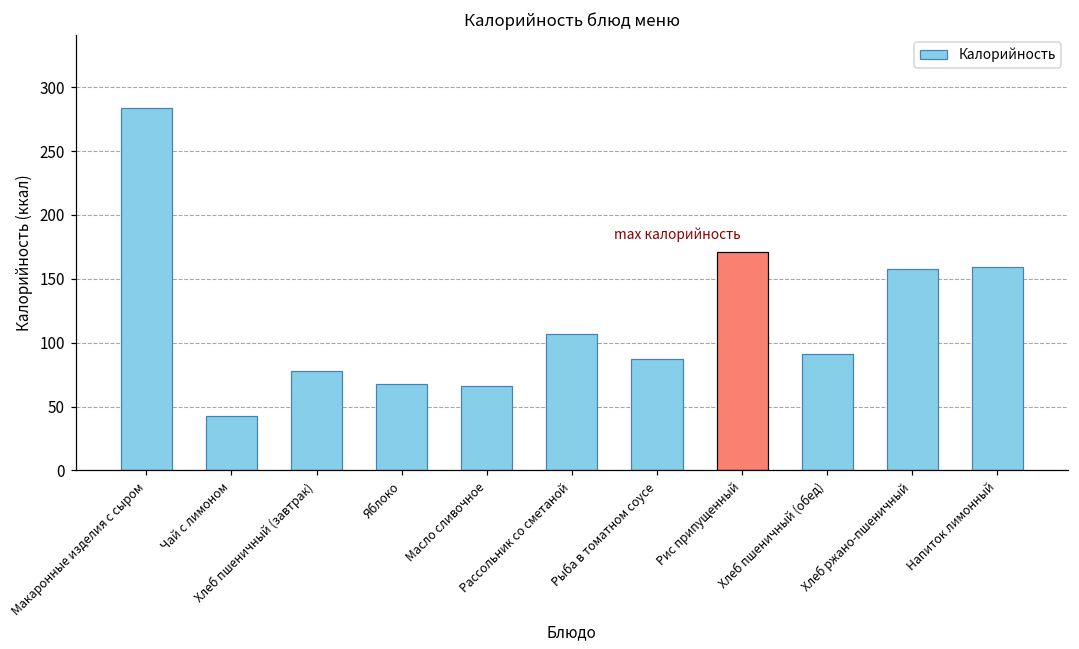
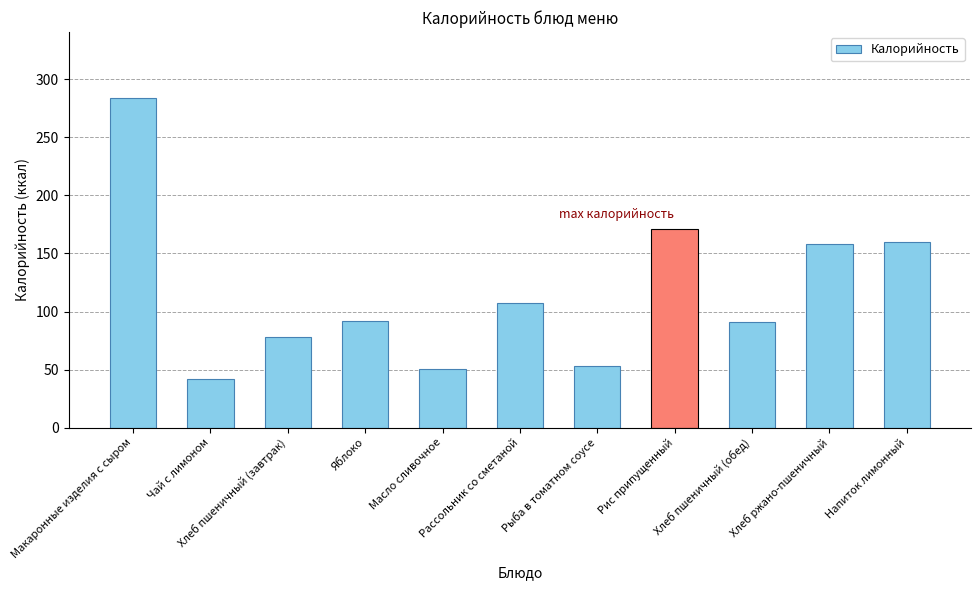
Яблоко: 68 -> 92
Масло сливочное: 66 -> 50
Рыба в томатном соусе: 88 -> 53
